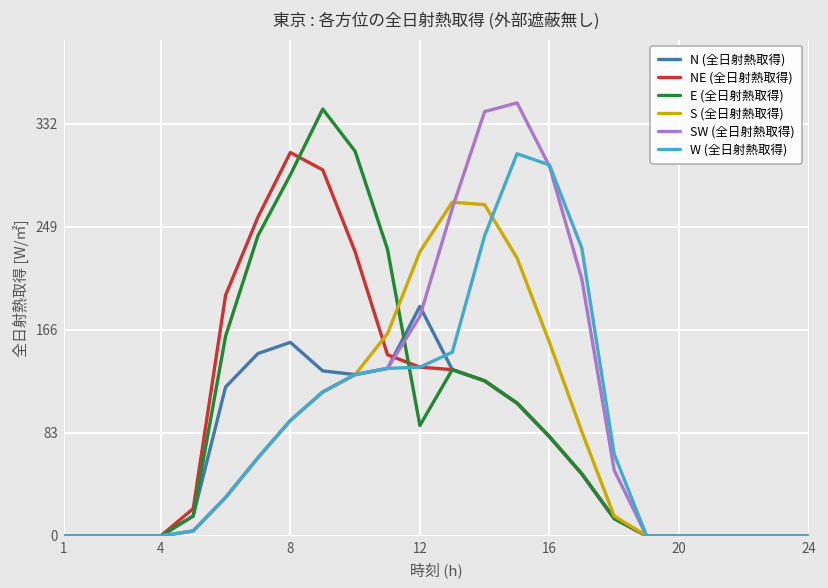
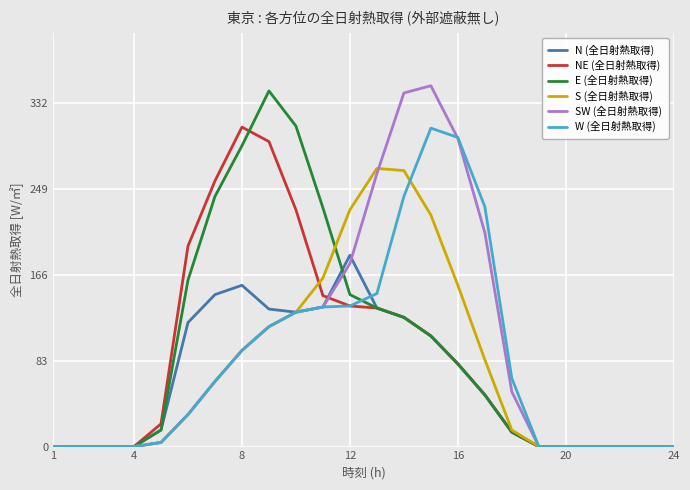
E (全日射熱取得), 12: 89 -> 147
